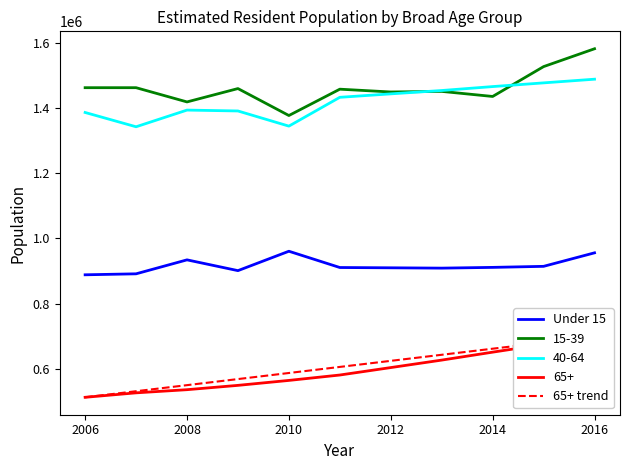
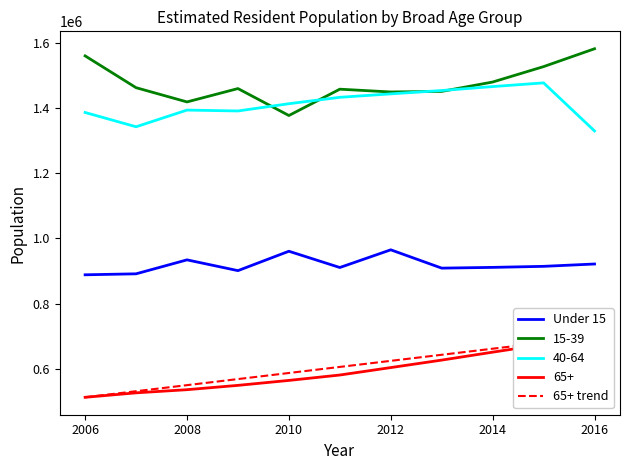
15-39, 2006: 1460000 -> 1560000
40-64, 2010: 1350000 -> 1410000
Under 15, 2012: 910000 -> 970000
15-39, 2014: 1440000 -> 1480000
Under 15, 2016: 960000 -> 920000
40-64, 2016: 1490000 -> 1330000
